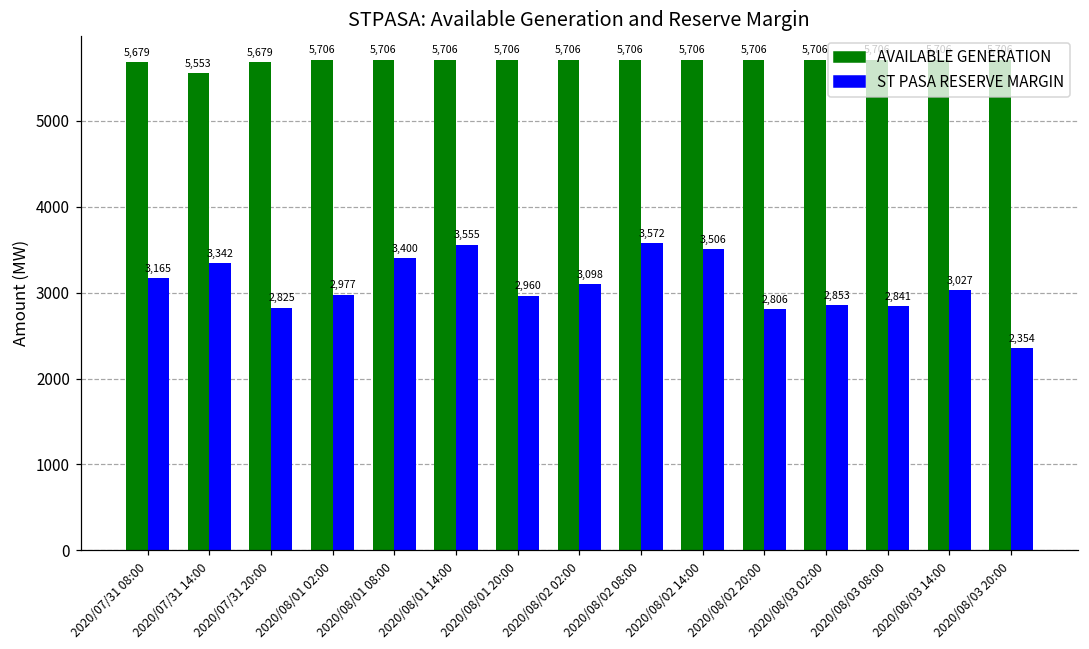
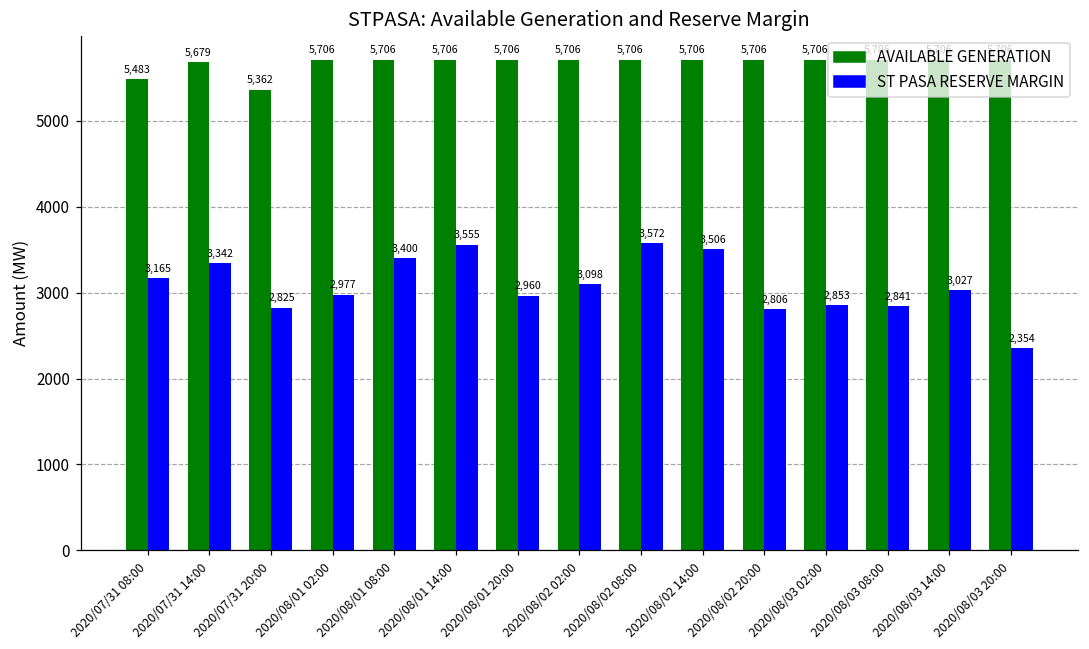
AVAILABLE GENERATION, 2020/07/31 08:00: 5,679 -> 5,483
AVAILABLE GENERATION, 2020/07/31 14:00: 5,553 -> 5,679
AVAILABLE GENERATION, 2020/07/31 20:00: 5,679 -> 5,362
